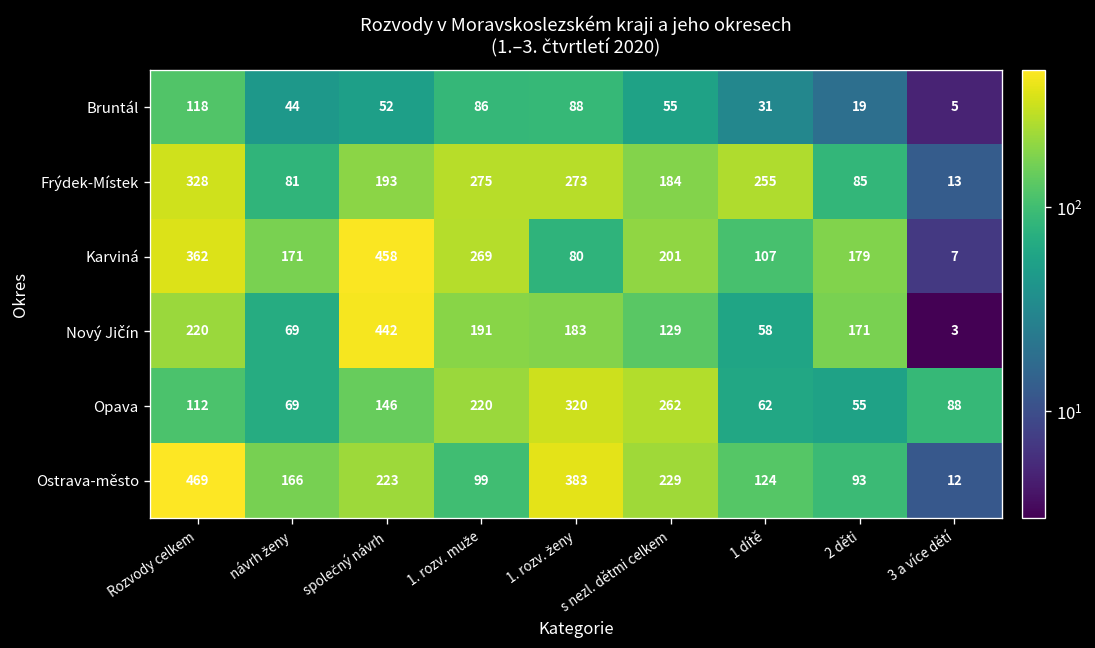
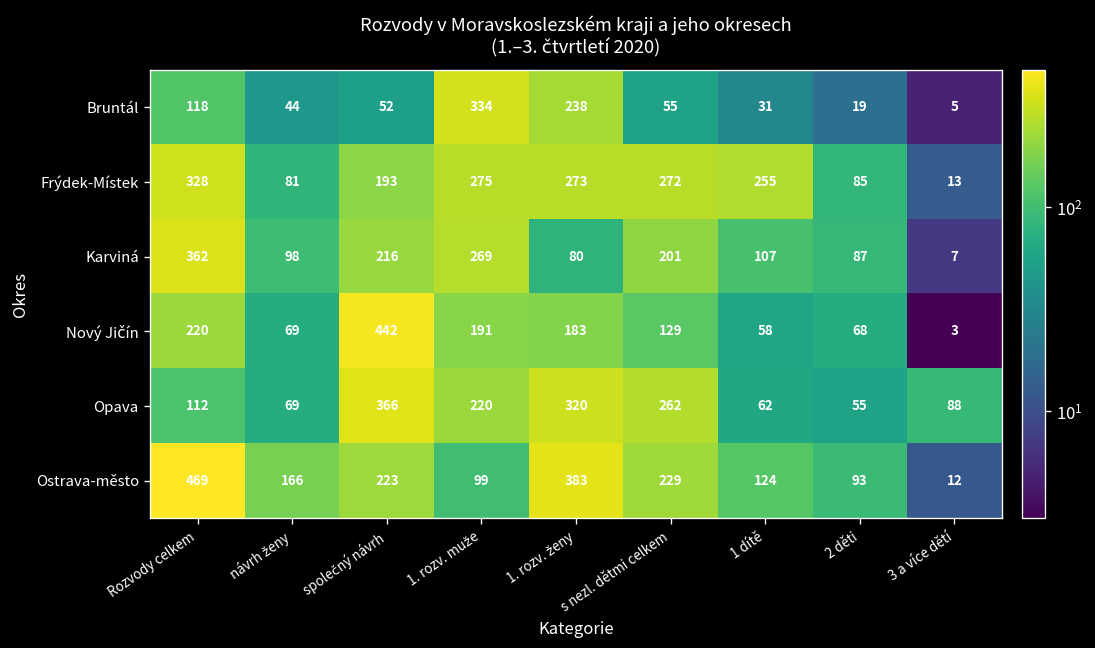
Bruntál, 1. rozv. muže: 86 -> 334
Bruntál, 1. rozv. ženy: 88 -> 238
Frýdek-Místek, s nezl. dětmi celkem: 184 -> 272
Karviná, návrh ženy: 171 -> 98
Karviná, společný návrh: 458 -> 216
Karviná, 2 děti: 179 -> 87
Nový Jičín, 2 děti: 171 -> 68
Opava, společný návrh: 146 -> 366
